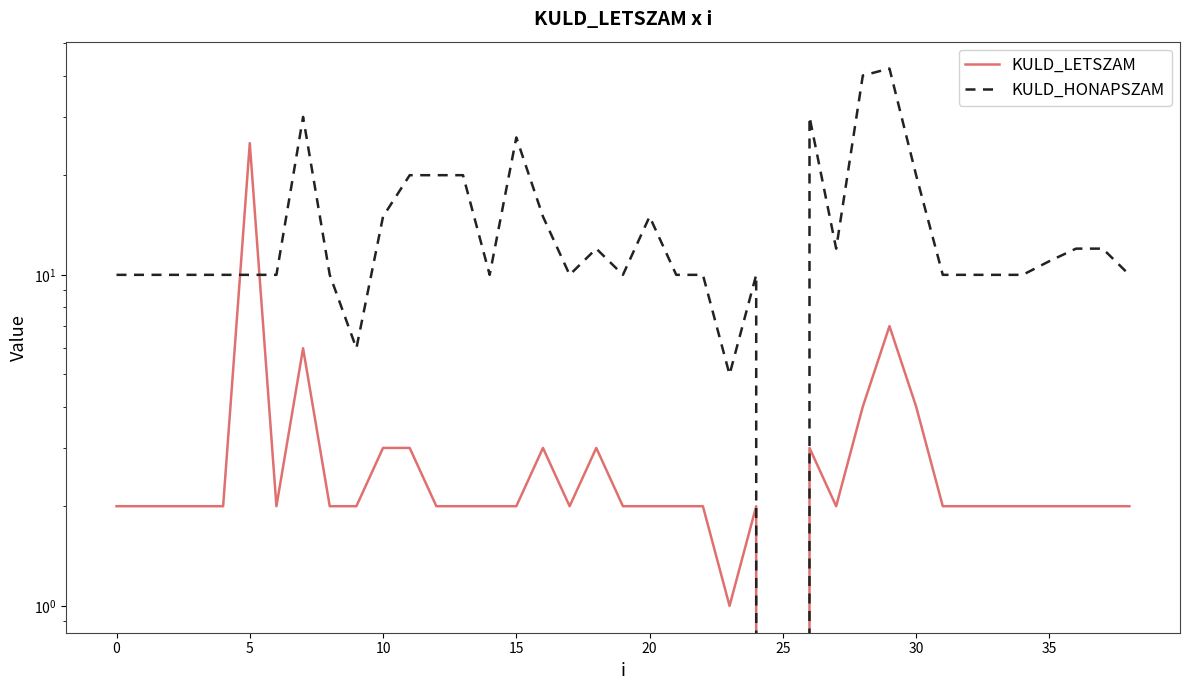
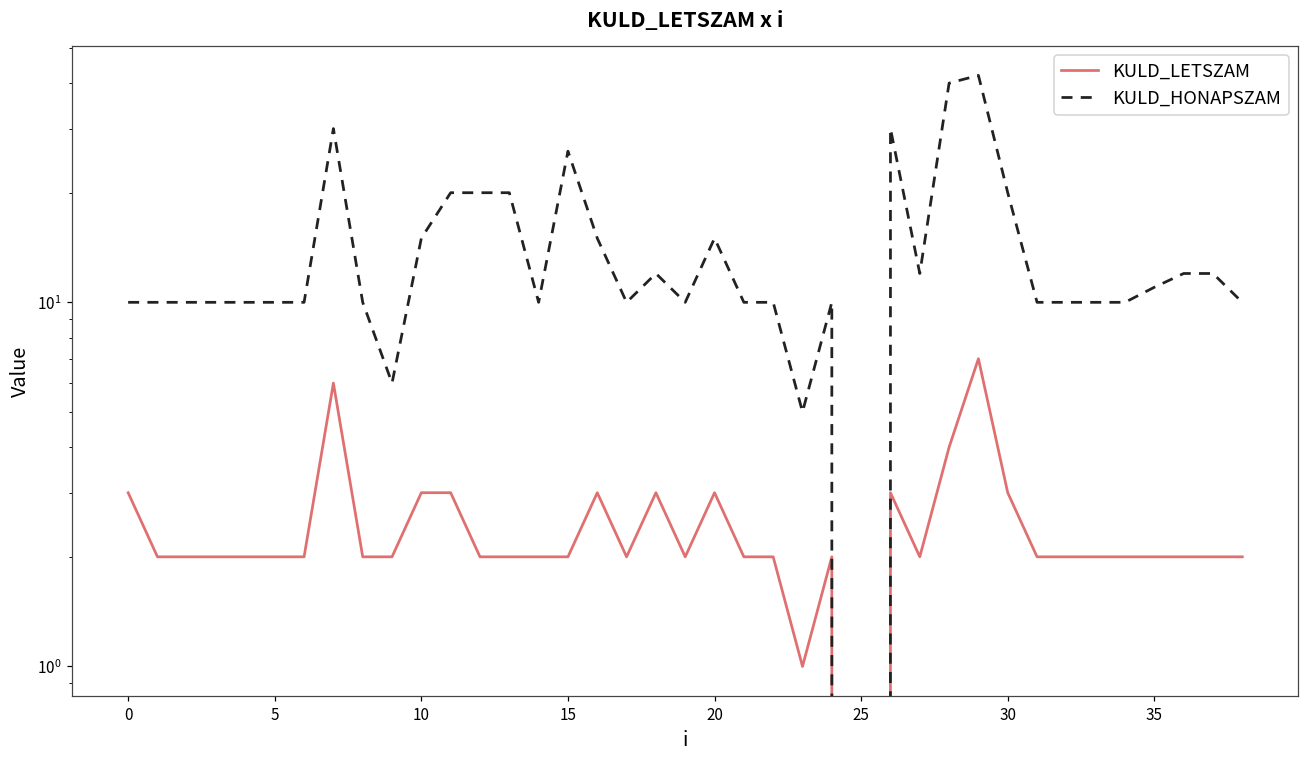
KULD_LETSZAM, 0: 2 -> 3
KULD_LETSZAM, 5: 25 -> 2
KULD_LETSZAM, 20: 2 -> 3
KULD_LETSZAM, 30: 4 -> 3
